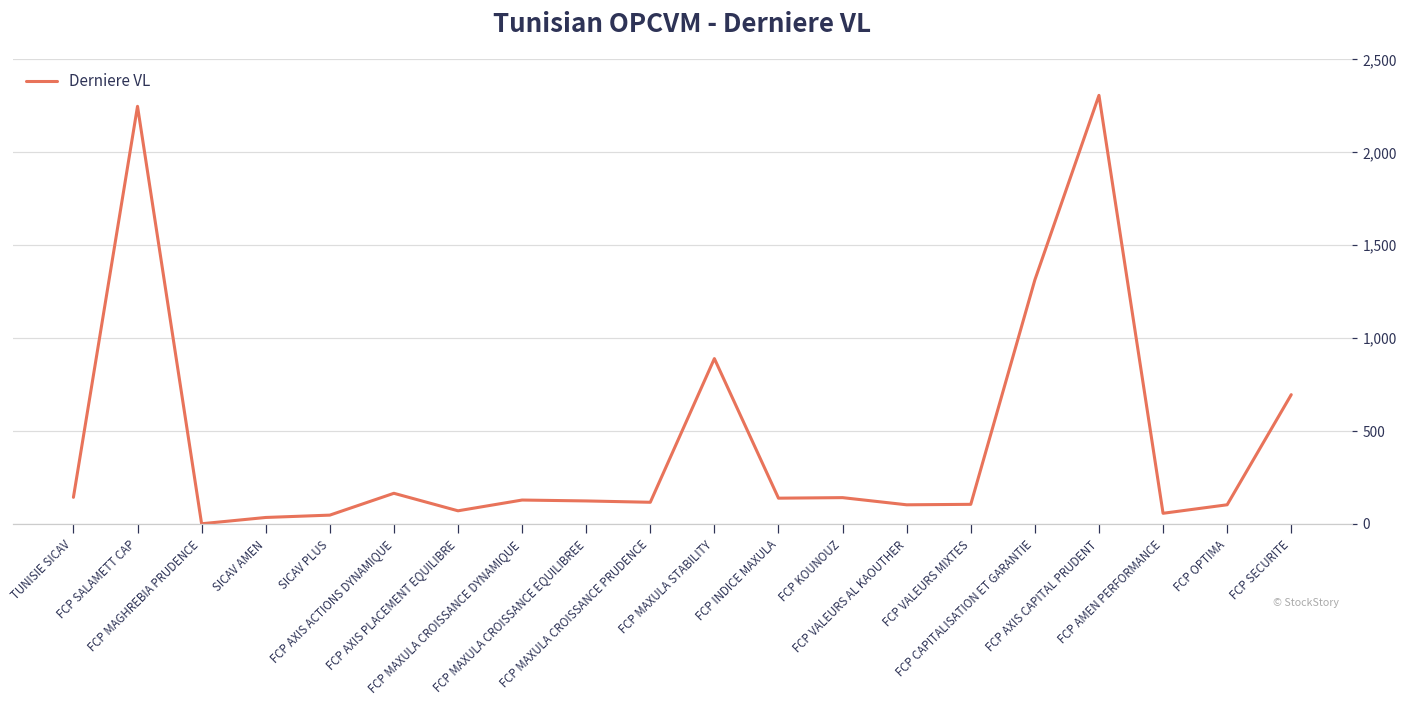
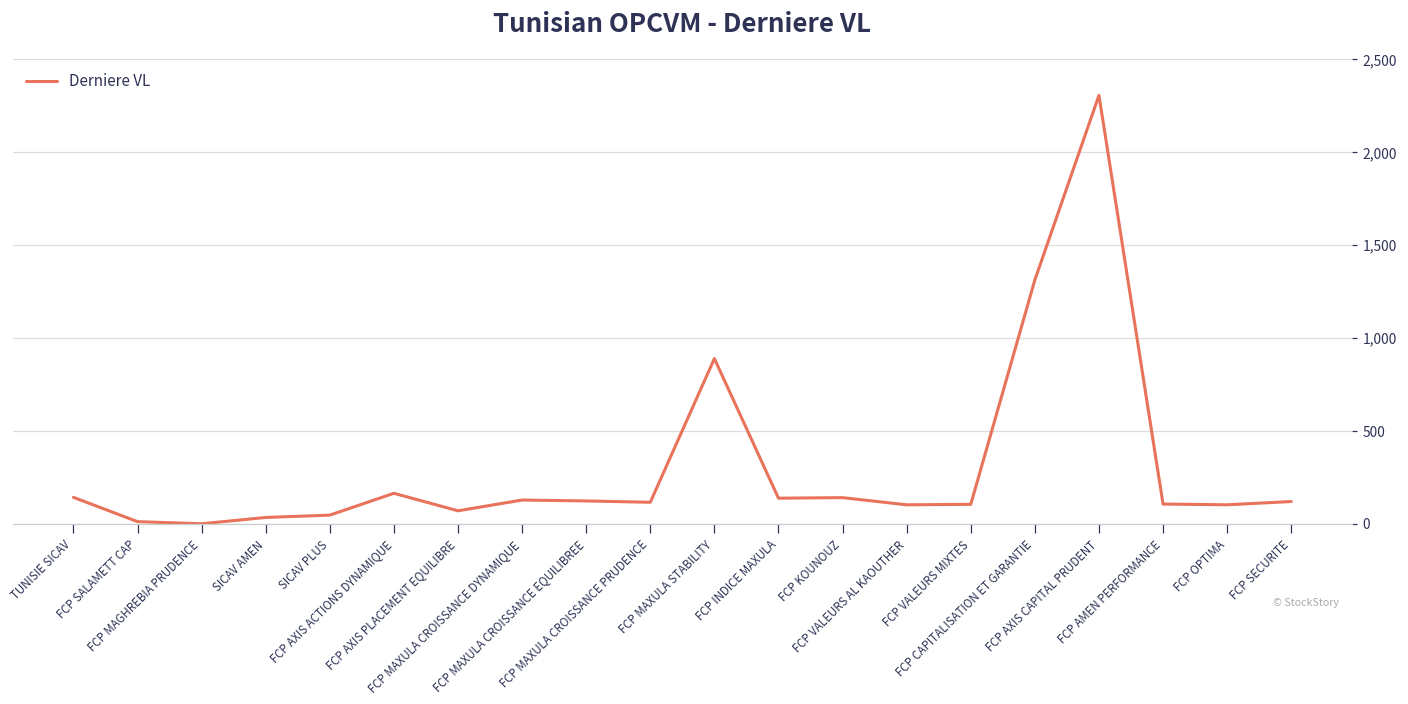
FCP SALAMETT CAP: 2,250 -> 10
FCP AMEN PERFORMANCE: 60 -> 110
FCP SECURITE: 700 -> 120
